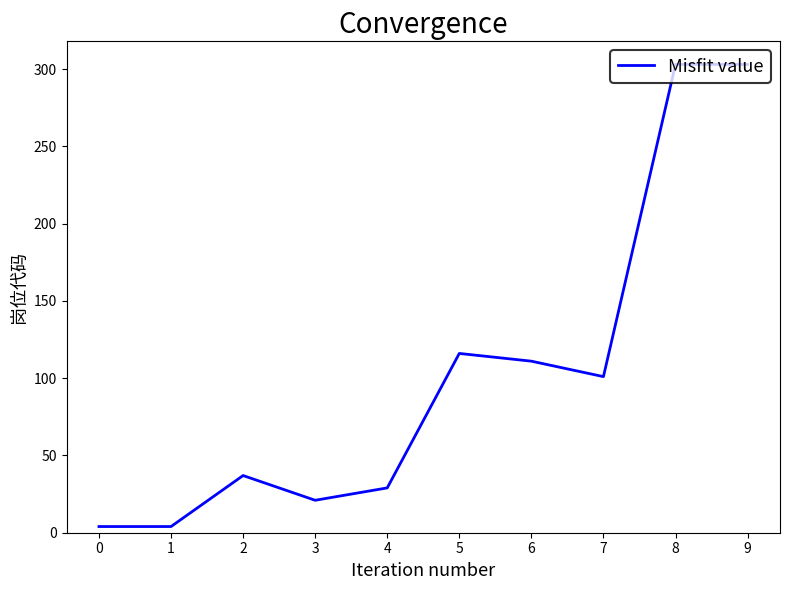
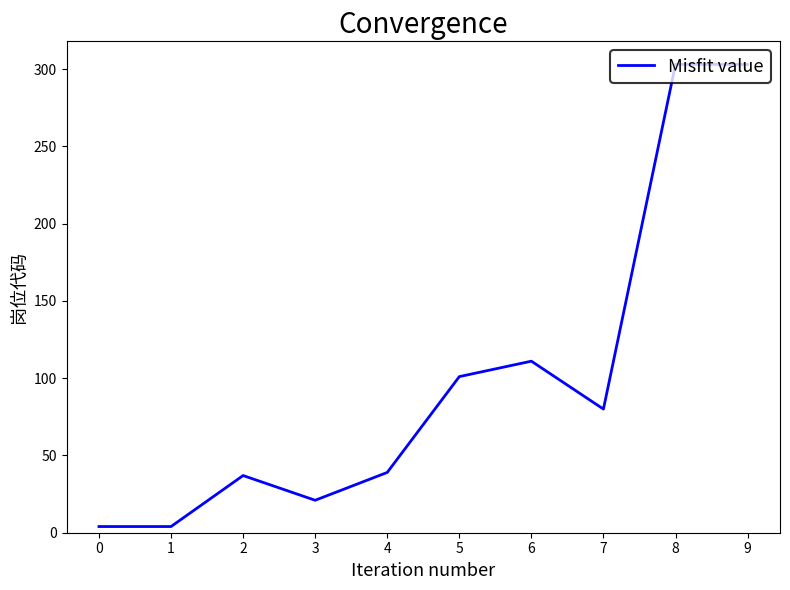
4: 29 -> 39
5: 116 -> 101
7: 101 -> 80
